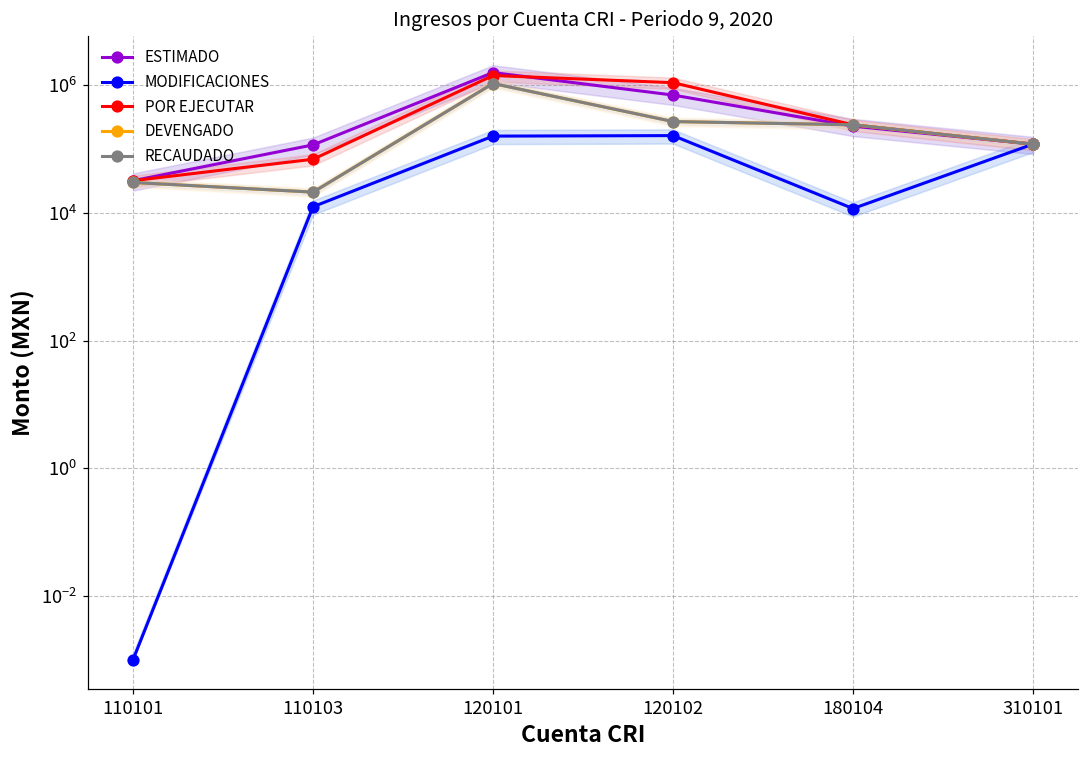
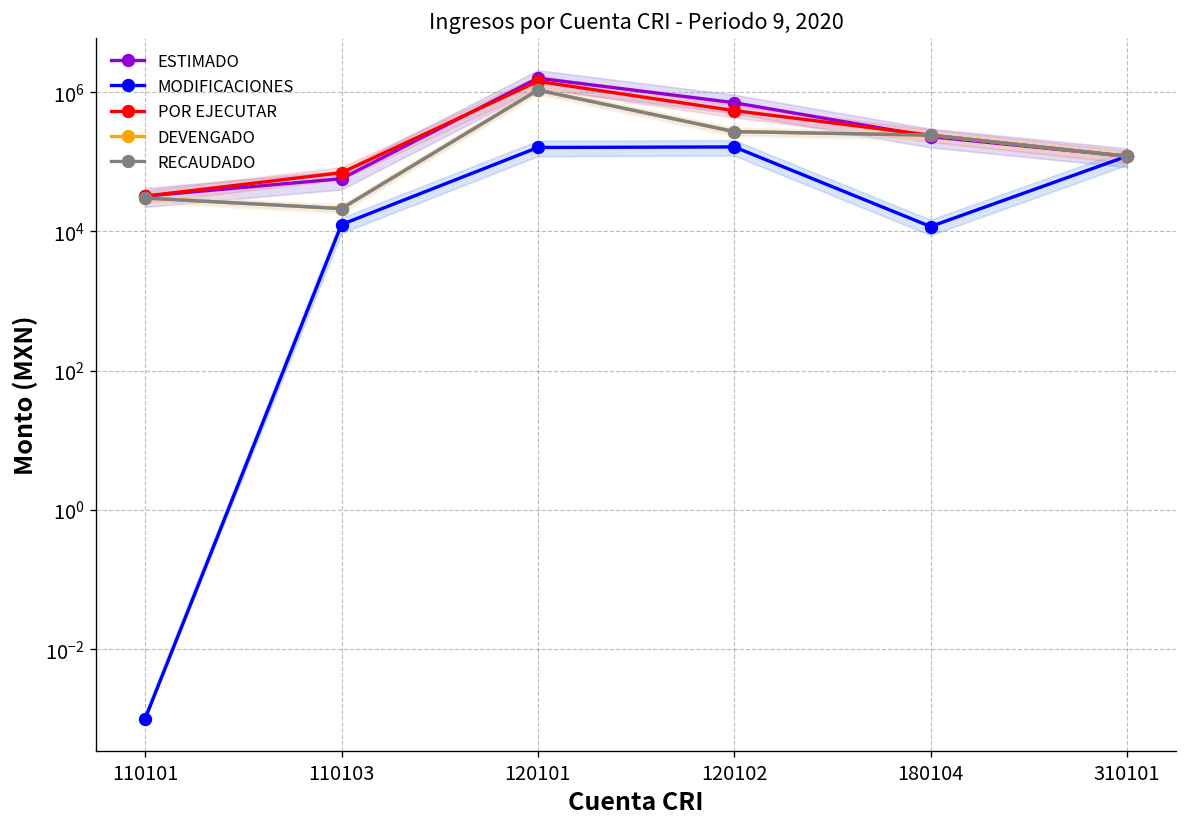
ESTIMADO, 110103: 120000 -> 60000
POR EJECUTAR, 120102: 1100000 -> 500000
